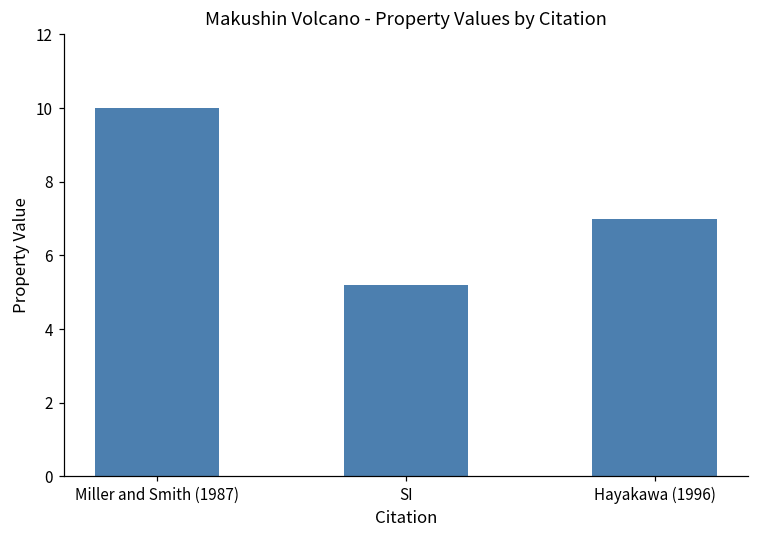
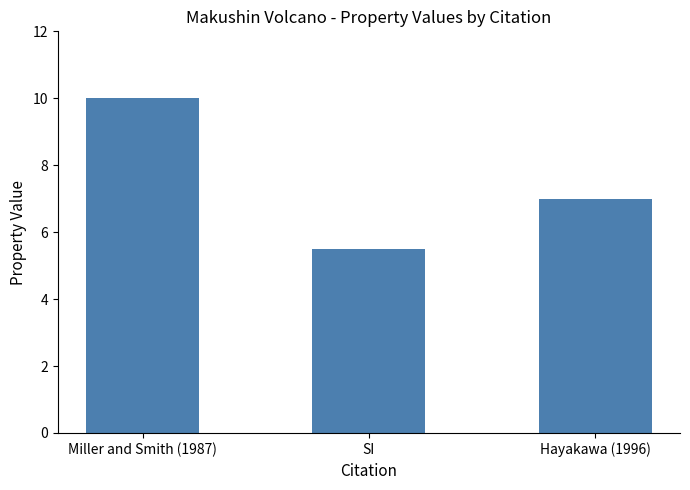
SI: 5.2 -> 5.5
